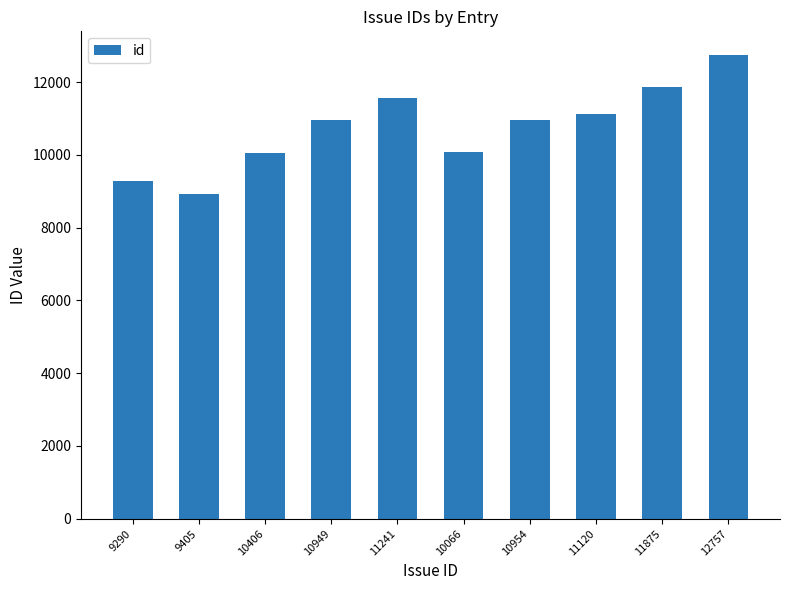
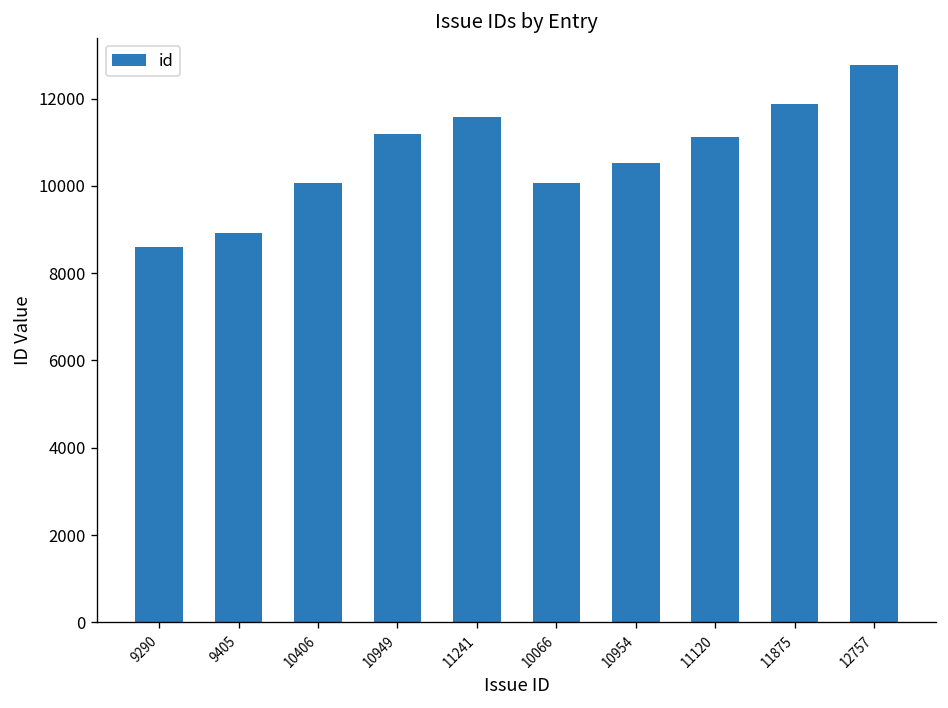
9290: 9300 -> 8600
10949: 10900 -> 11200
10954: 11000 -> 10500
